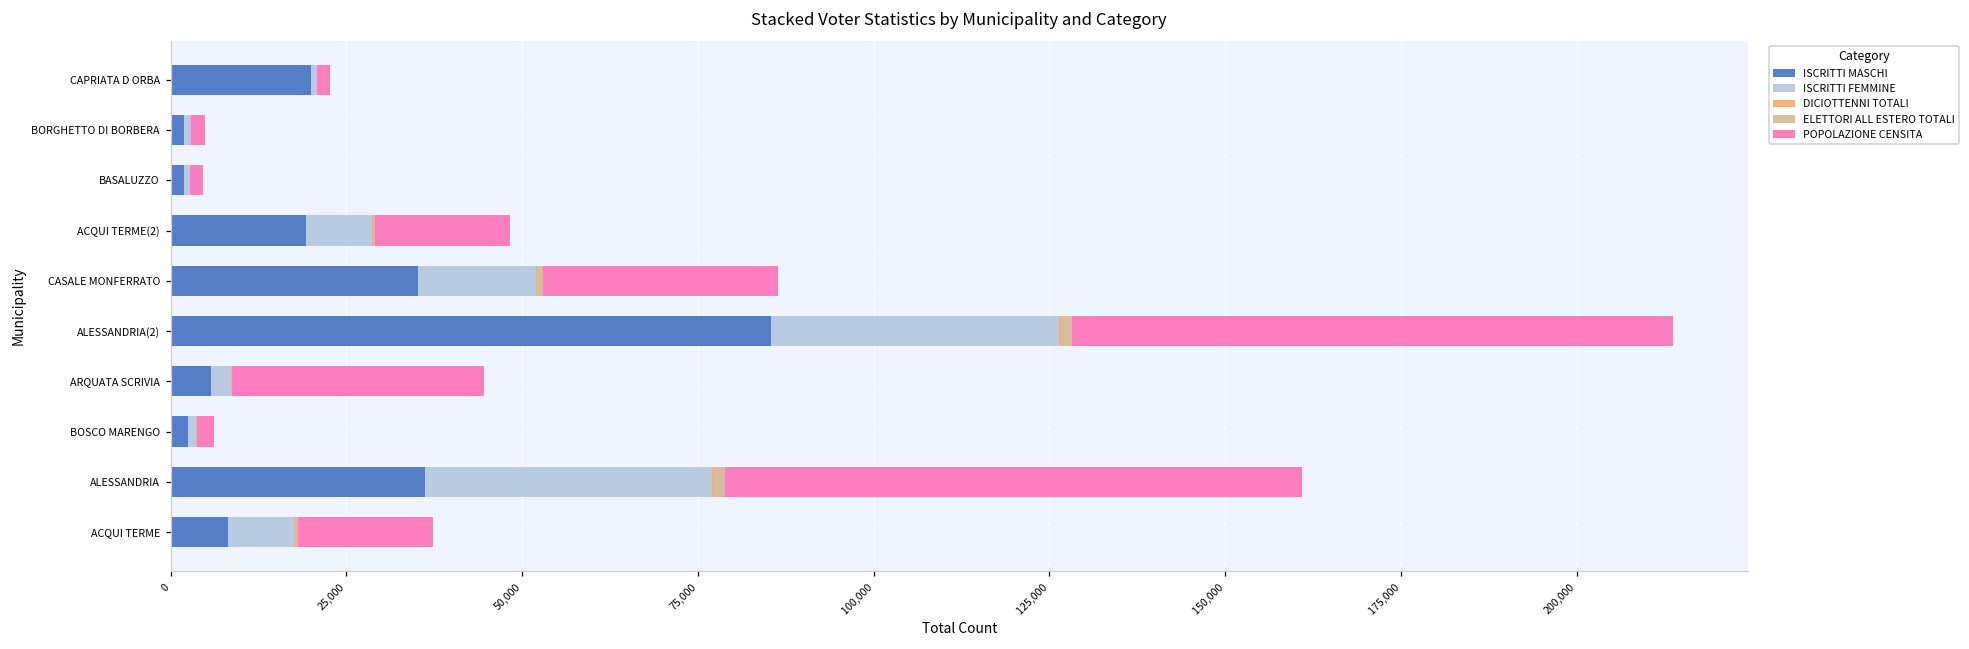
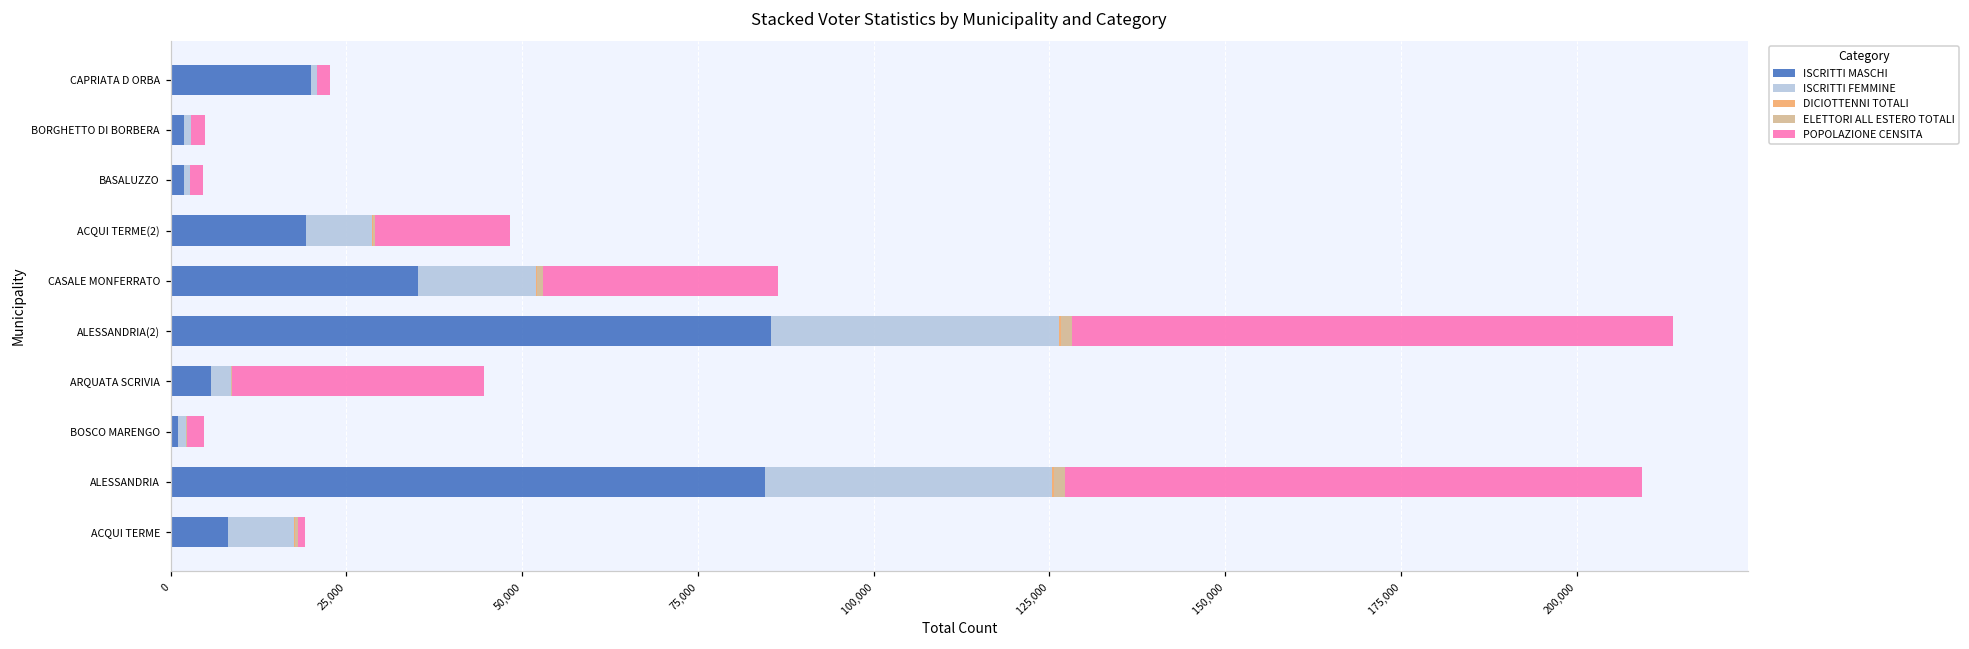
ISCRITTI MASCHI, BOSCO MARENGO: 2,000 -> 1,000
ISCRITTI MASCHI, ALESSANDRIA: 36,000 -> 84,000
POPOLAZIONE CENSITA, ACQUI TERME: 19,000 -> 1,000
